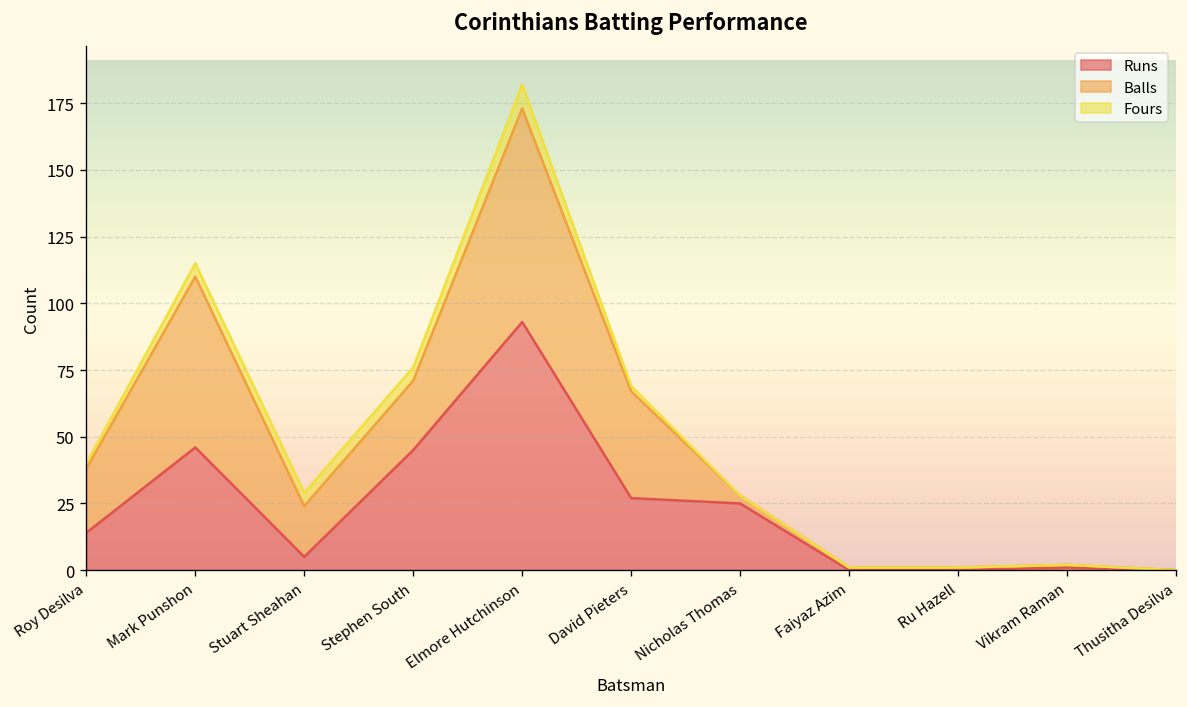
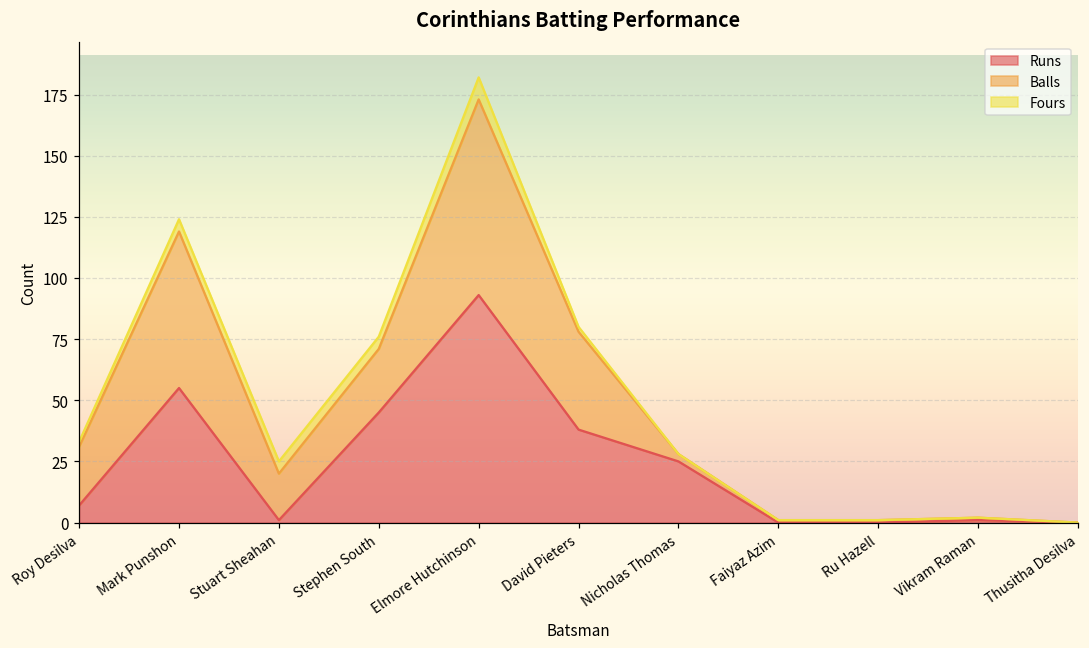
Runs, Roy Desilva: 14 -> 7
Runs, Mark Punshon: 46 -> 55
Runs, Stuart Sheahan: 5 -> 1
Runs, David Pieters: 27 -> 38
